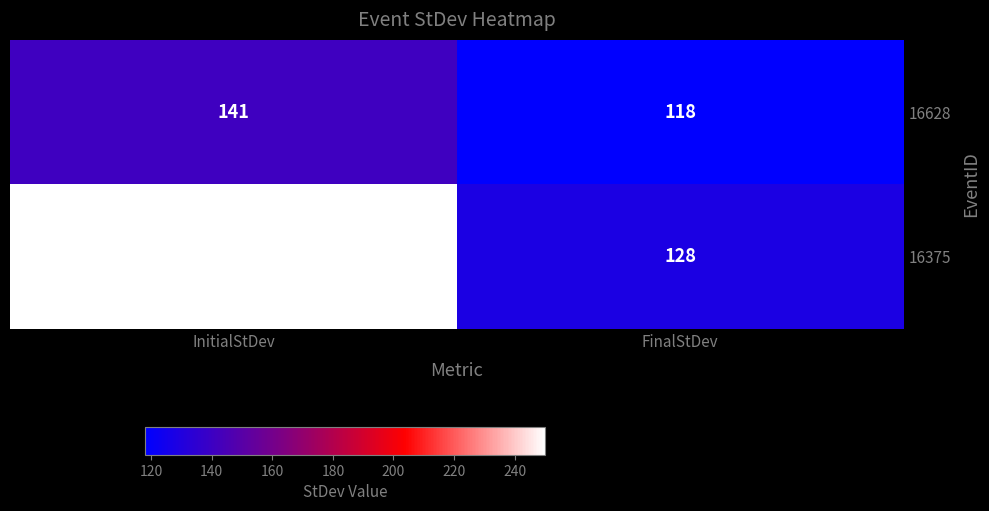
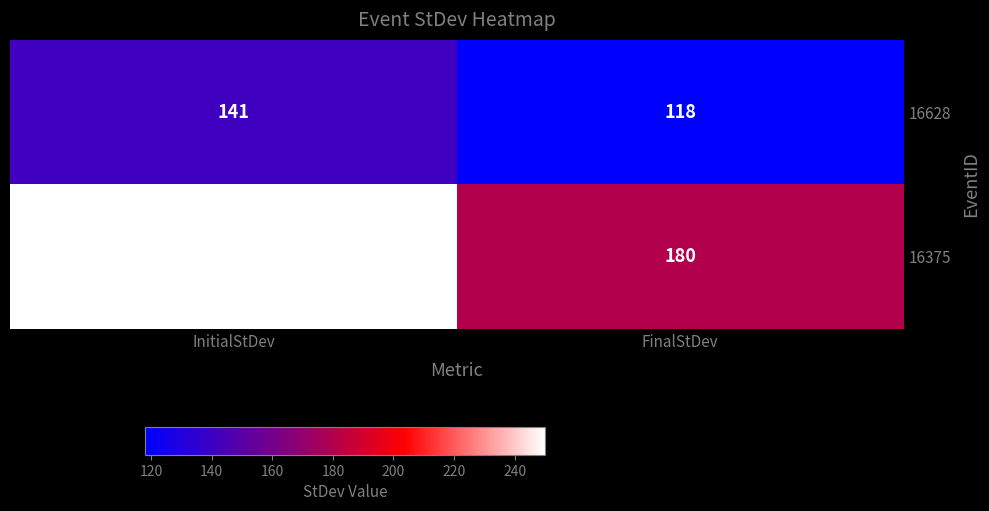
16375, FinalStDev: 128 -> 180
